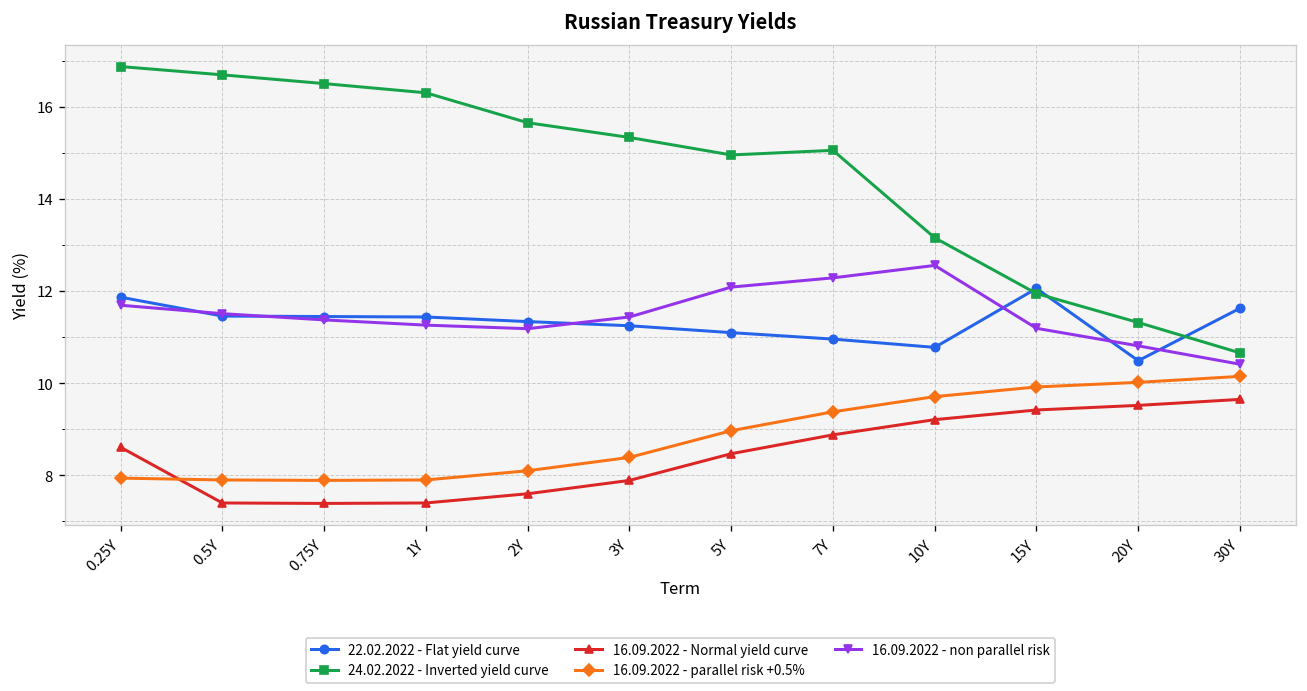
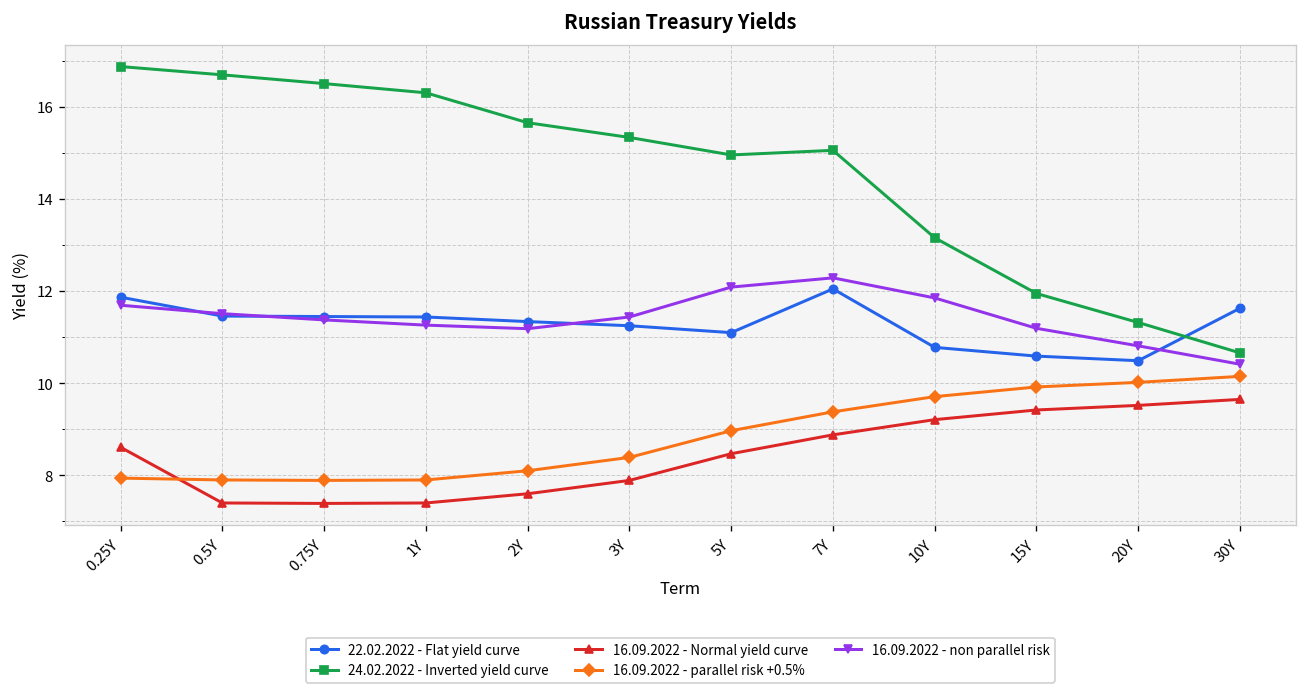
22.02.2022 - Flat yield curve, 7Y: 11.0 -> 12.1
16.09.2022 - non parallel risk, 10Y: 12.6 -> 11.9
22.02.2022 - Flat yield curve, 15Y: 12.1 -> 10.6
